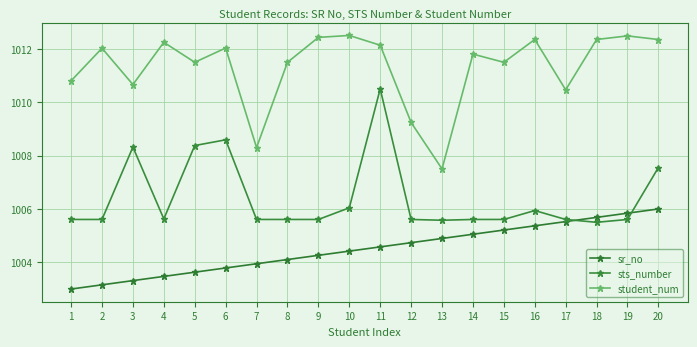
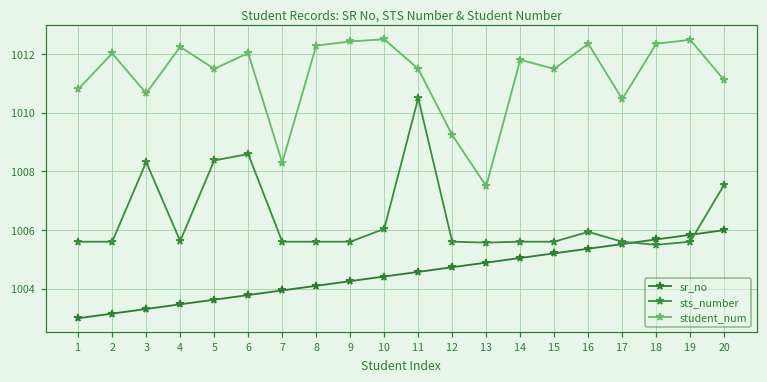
student_num, 8: 1011.5 -> 1012.3
student_num, 11: 1012.1 -> 1011.5
student_num, 20: 1012.3 -> 1011.1
